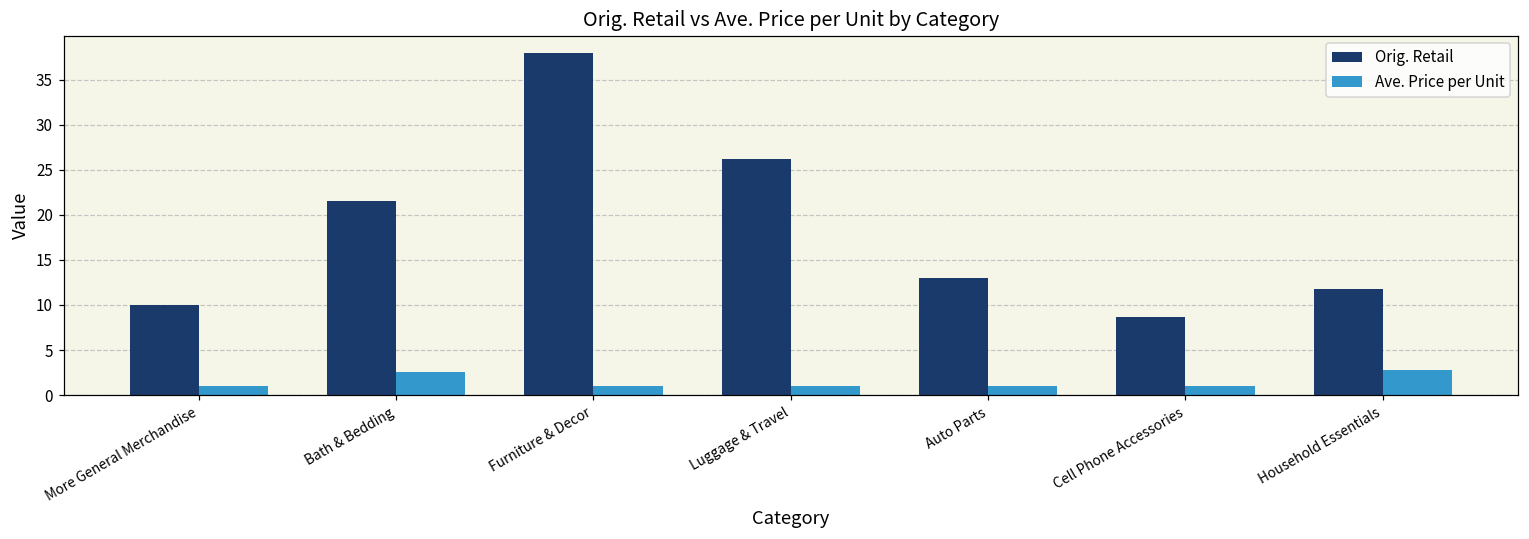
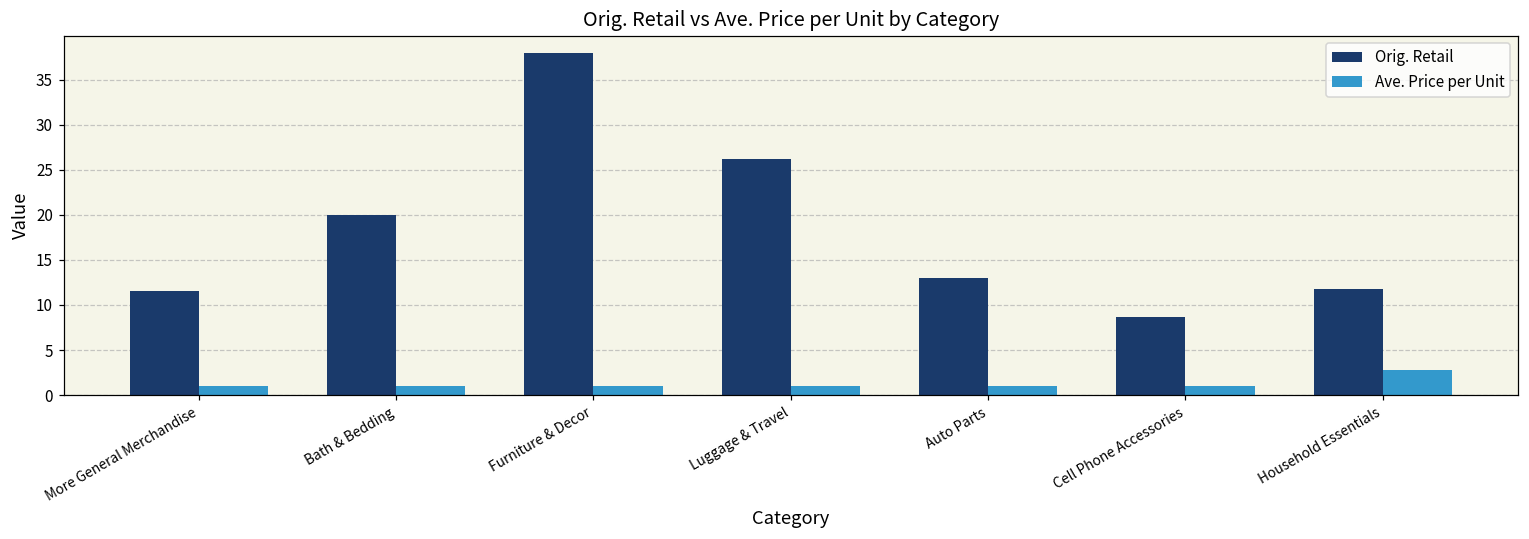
Orig. Retail, More General Merchandise: 10 -> 12
Orig. Retail, Bath & Bedding: 22 -> 20
Ave. Price per Unit, Bath & Bedding: 3 -> 1
